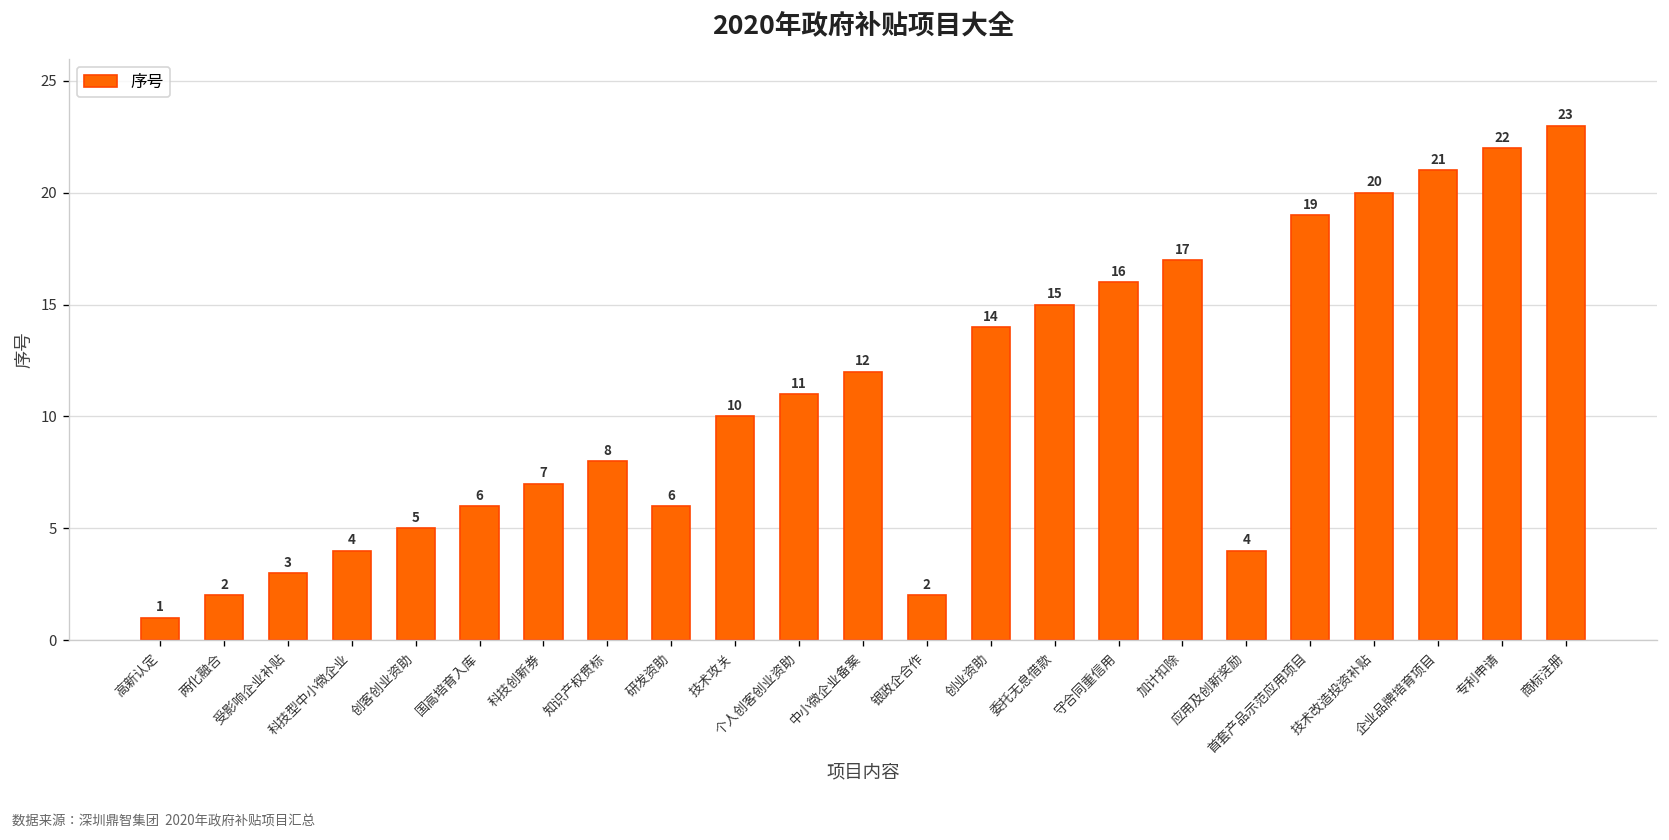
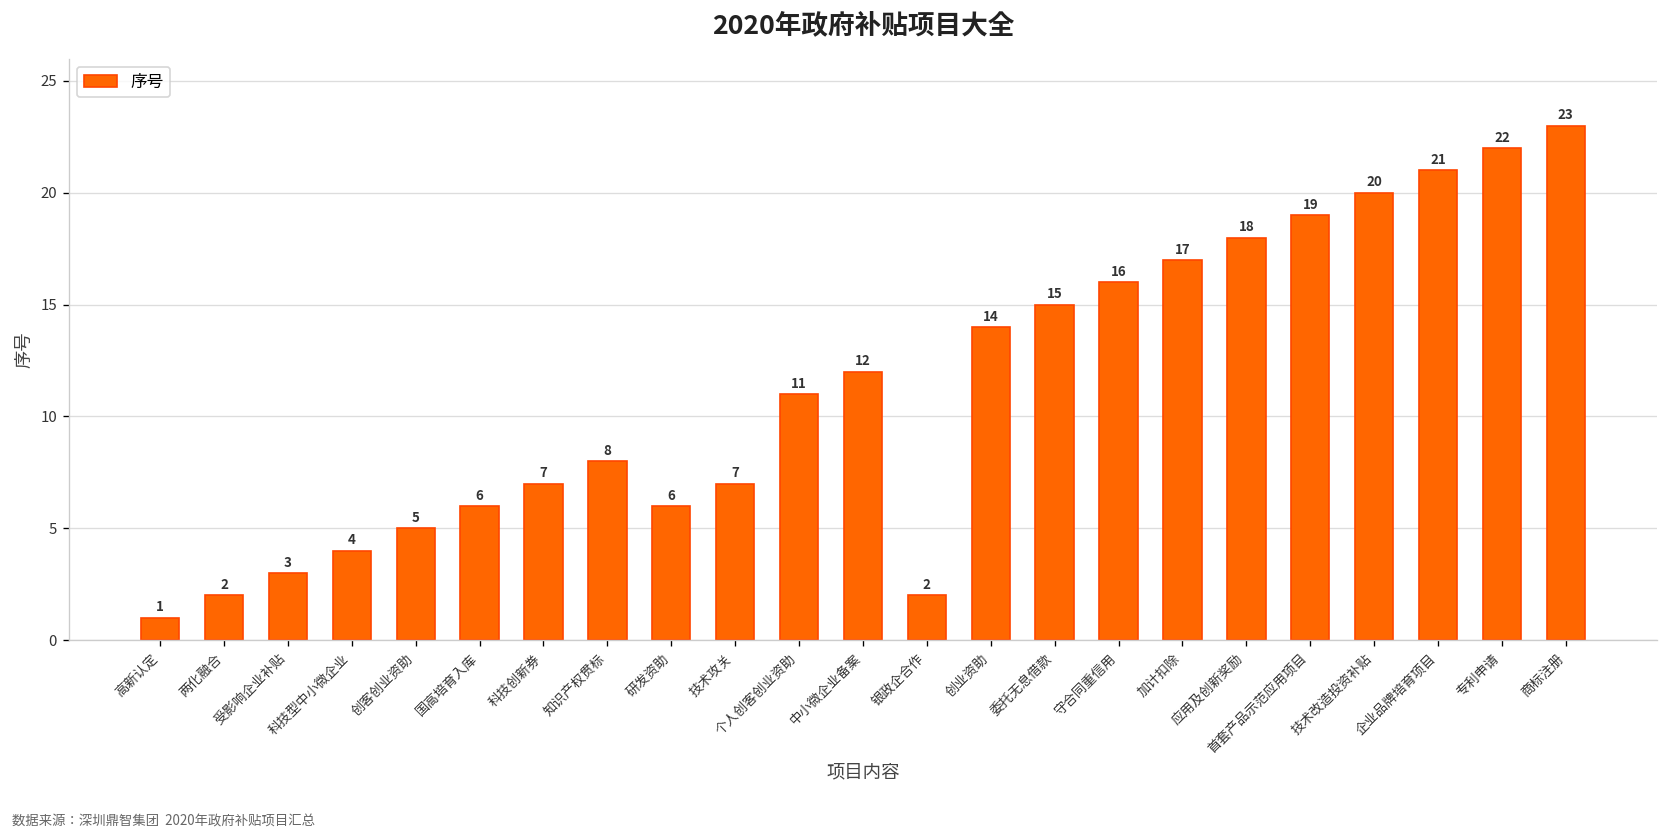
技术攻关: 10 -> 7
应用及创新奖励: 4 -> 18
